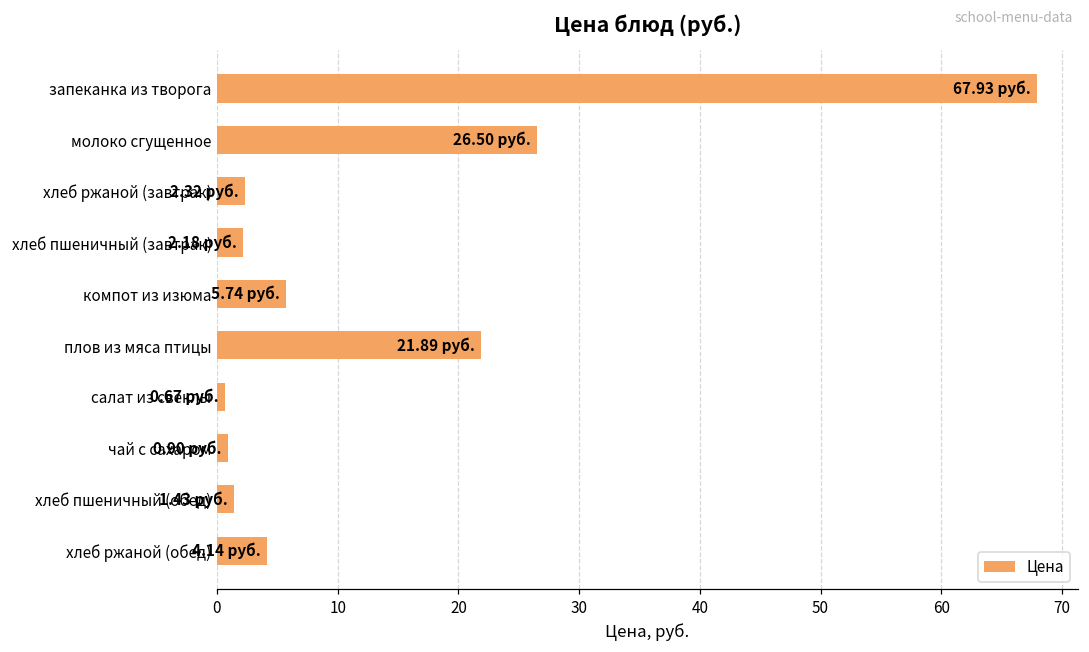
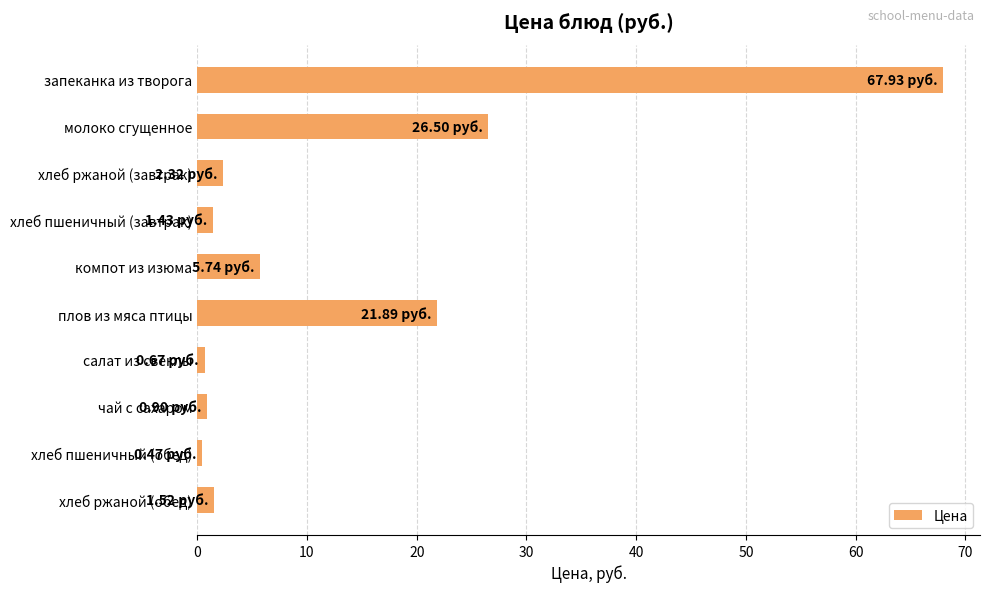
хлеб пшеничный (завтрак): 2.18 -> 1.43
хлеб пшеничный (обед): 1.43 -> 0.47
хлеб ржаной (обед): 4.14 -> 1.52
